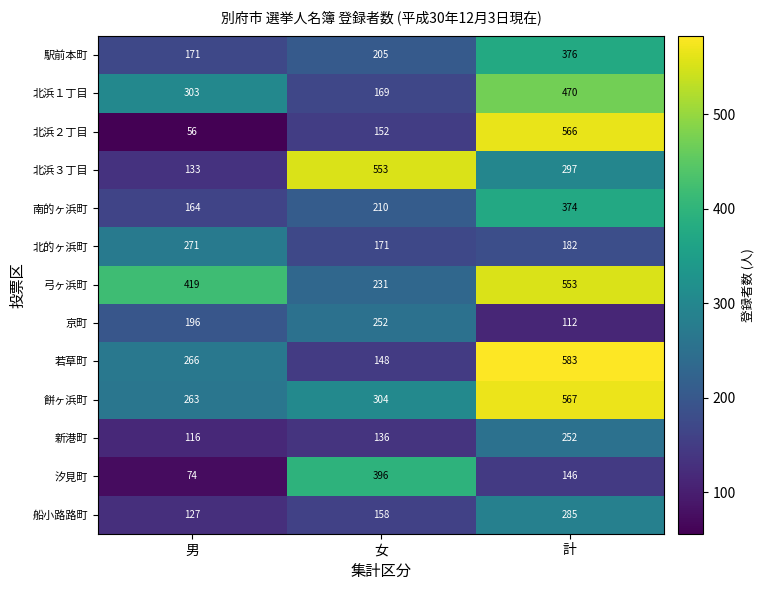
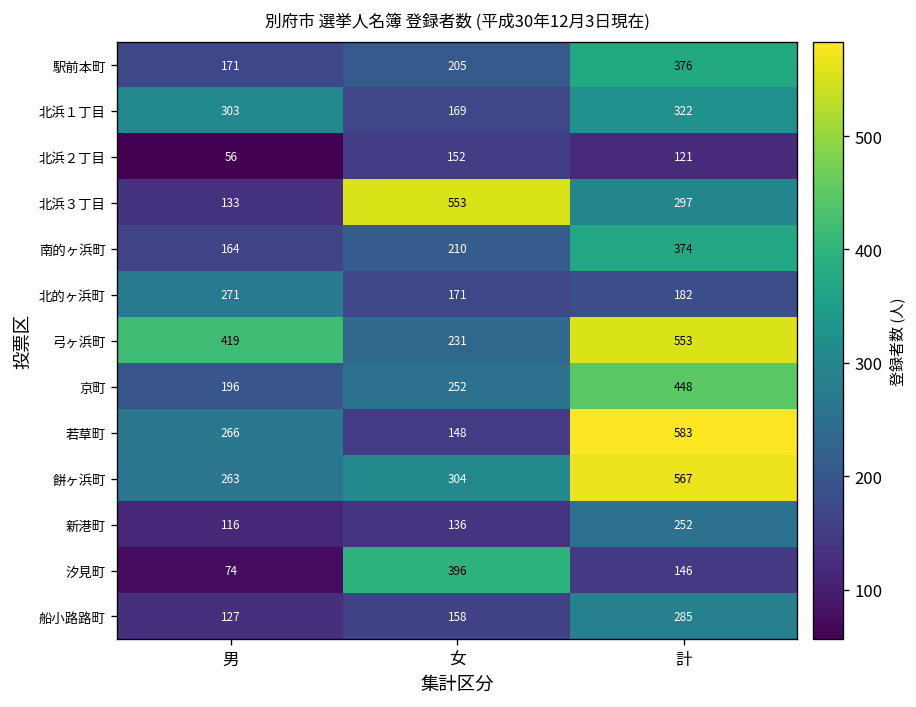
北浜１丁目, 計: 470 -> 322
北浜２丁目, 計: 566 -> 121
京町, 計: 112 -> 448
